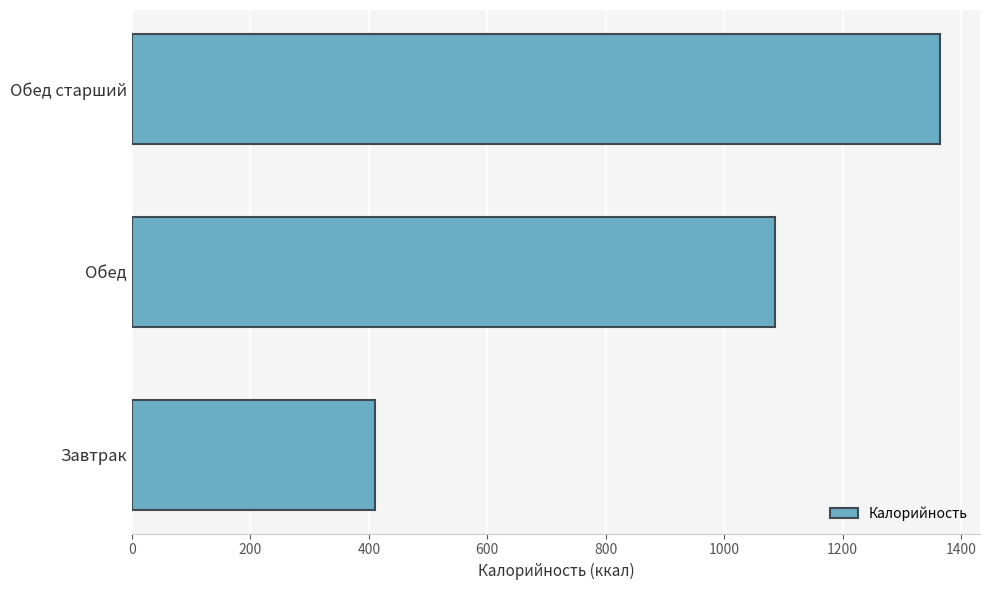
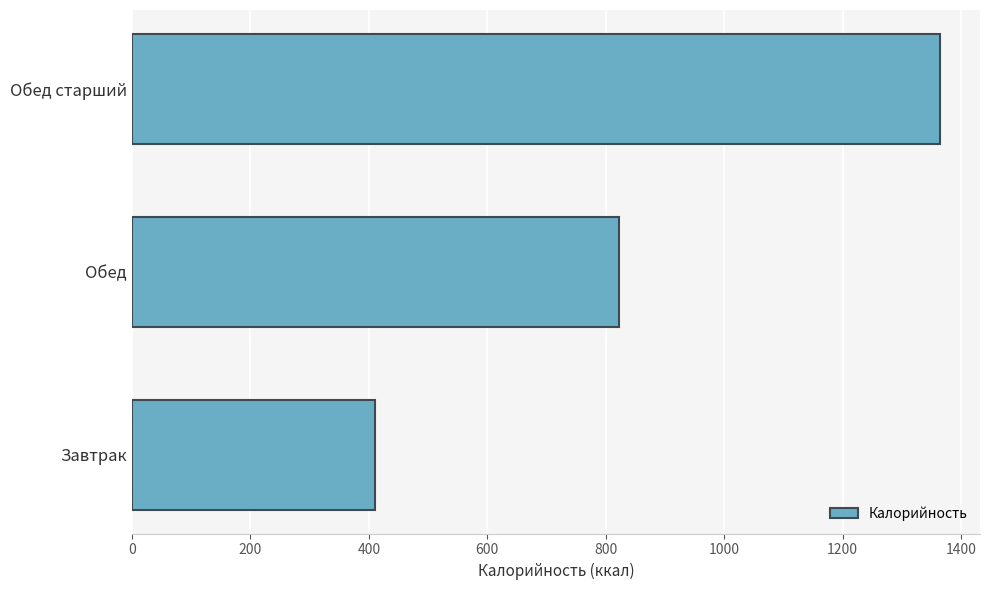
Обед: 1090 -> 820
